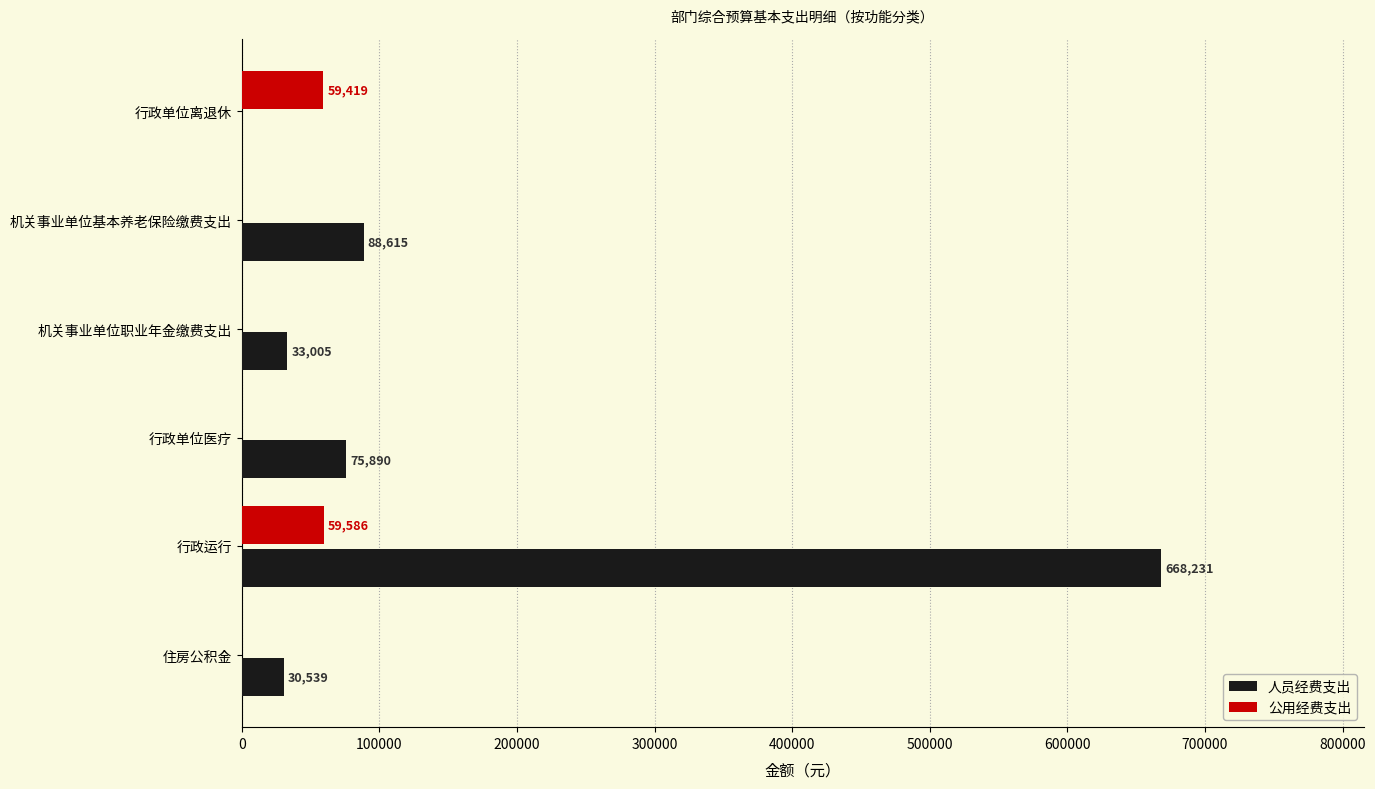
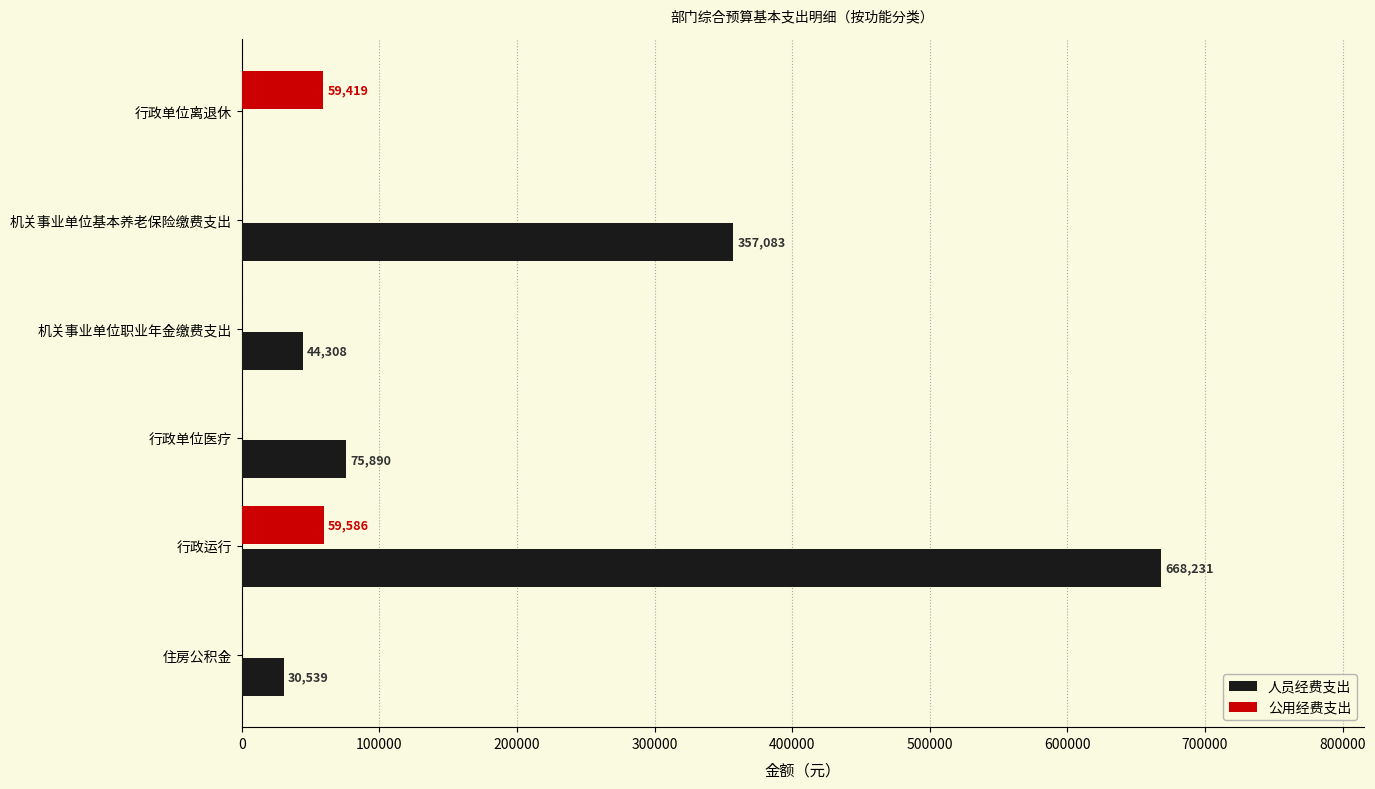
人员经费支出, 机关事业单位基本养老保险缴费支出: 88,615 -> 357,083
人员经费支出, 机关事业单位职业年金缴费支出: 33,005 -> 44,308
